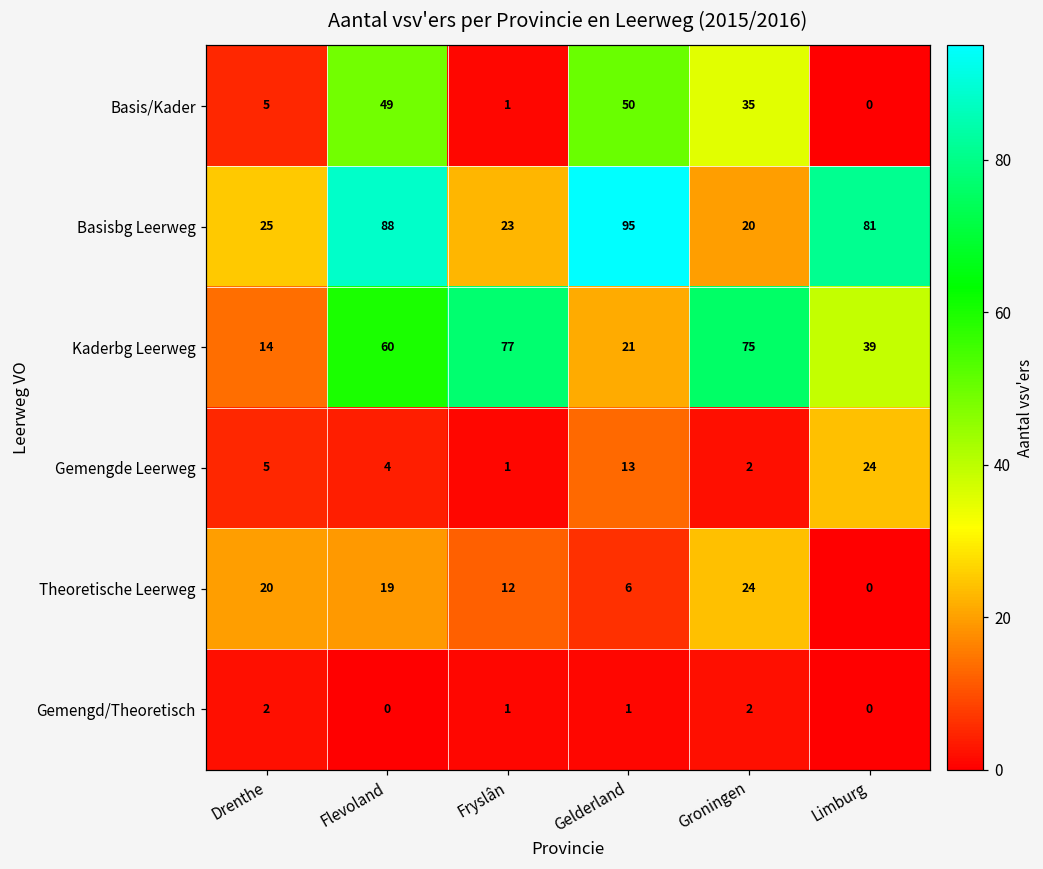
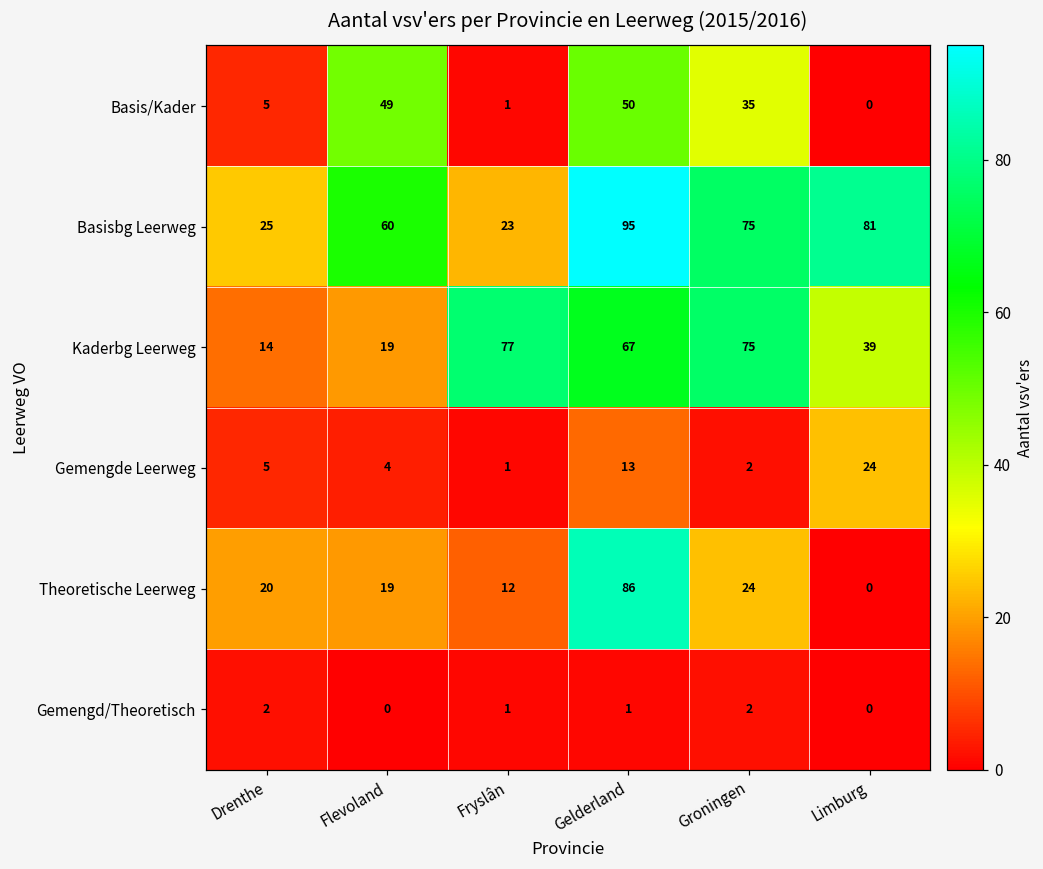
Basisbg Leerweg, Flevoland: 88 -> 60
Basisbg Leerweg, Groningen: 20 -> 75
Kaderbg Leerweg, Flevoland: 60 -> 19
Kaderbg Leerweg, Gelderland: 21 -> 67
Theoretische Leerweg, Gelderland: 6 -> 86
